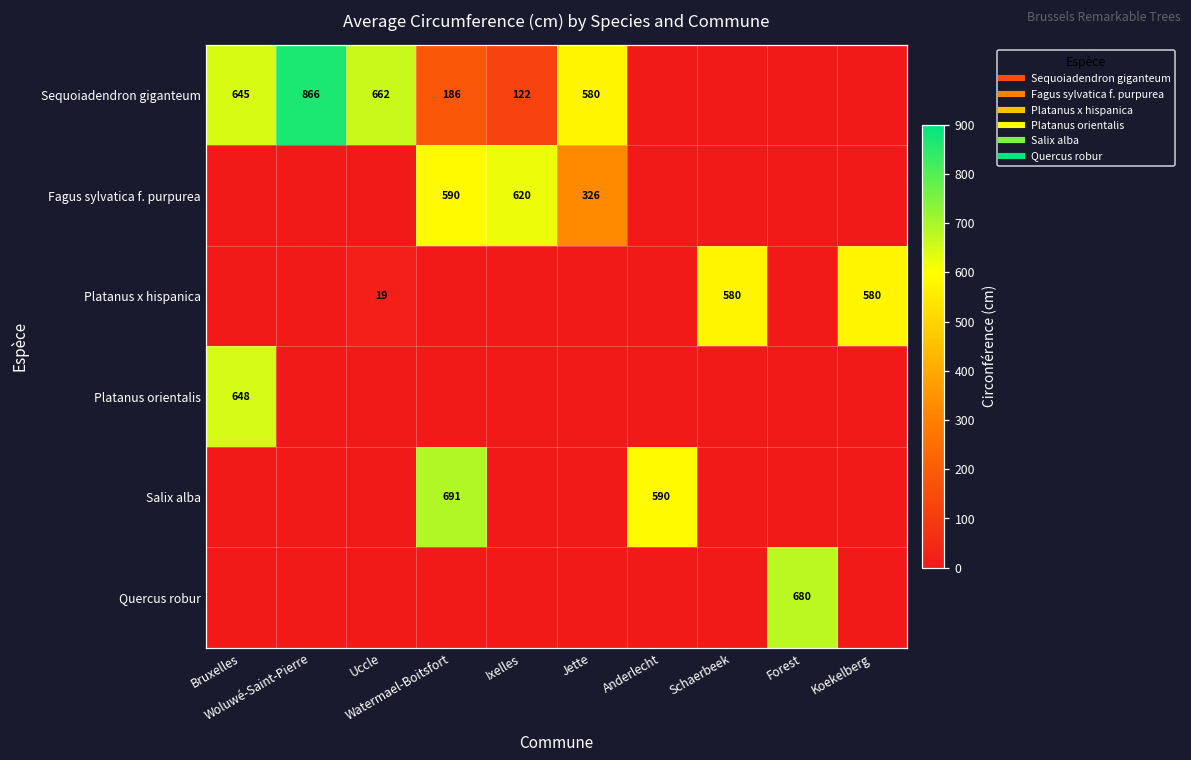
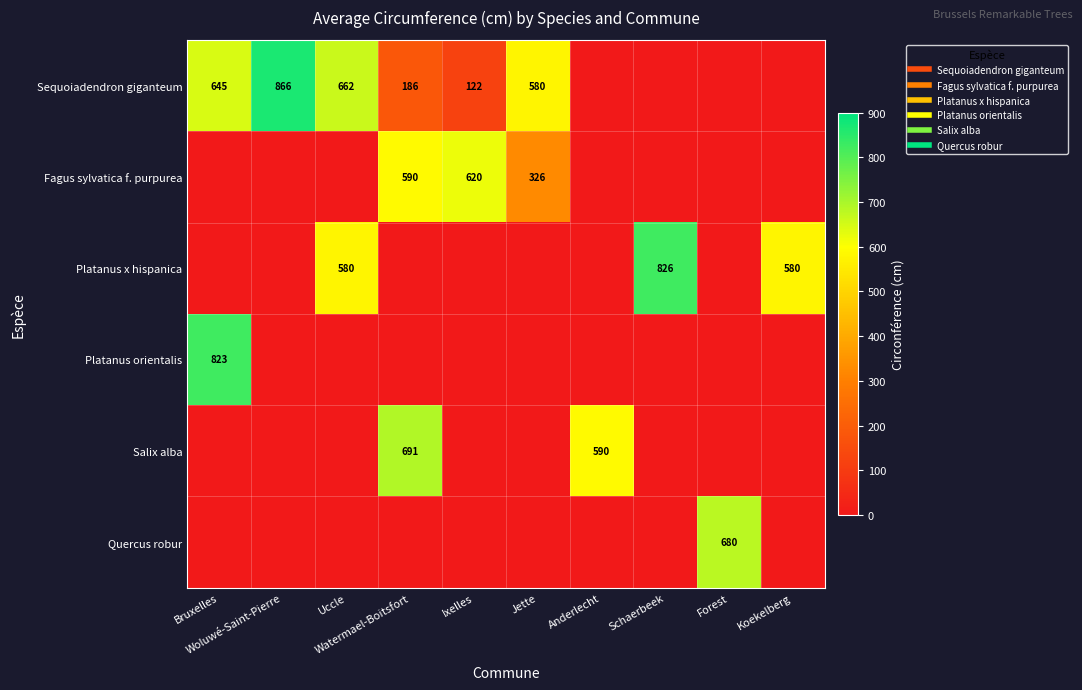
Platanus x hispanica, Uccle: 19 -> 580
Platanus x hispanica, Schaerbeek: 580 -> 826
Platanus orientalis, Bruxelles: 648 -> 823
